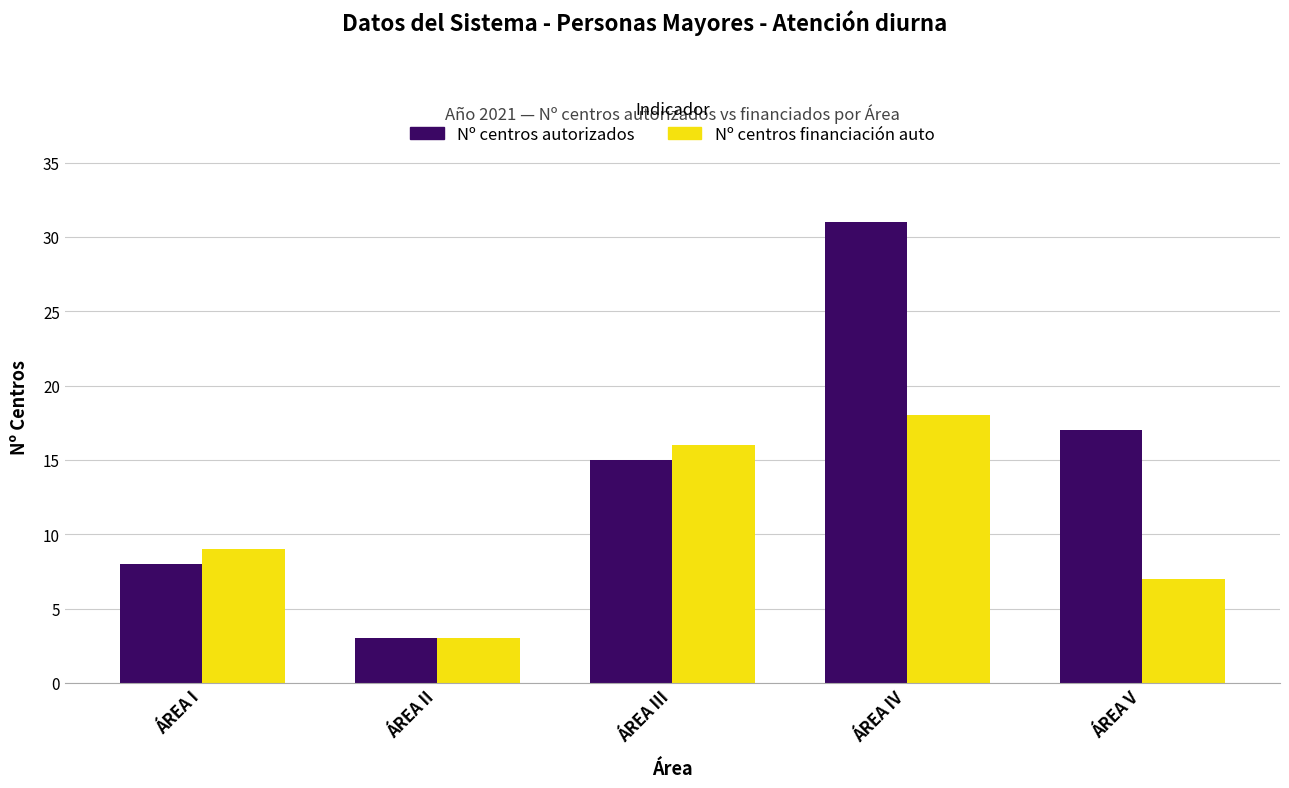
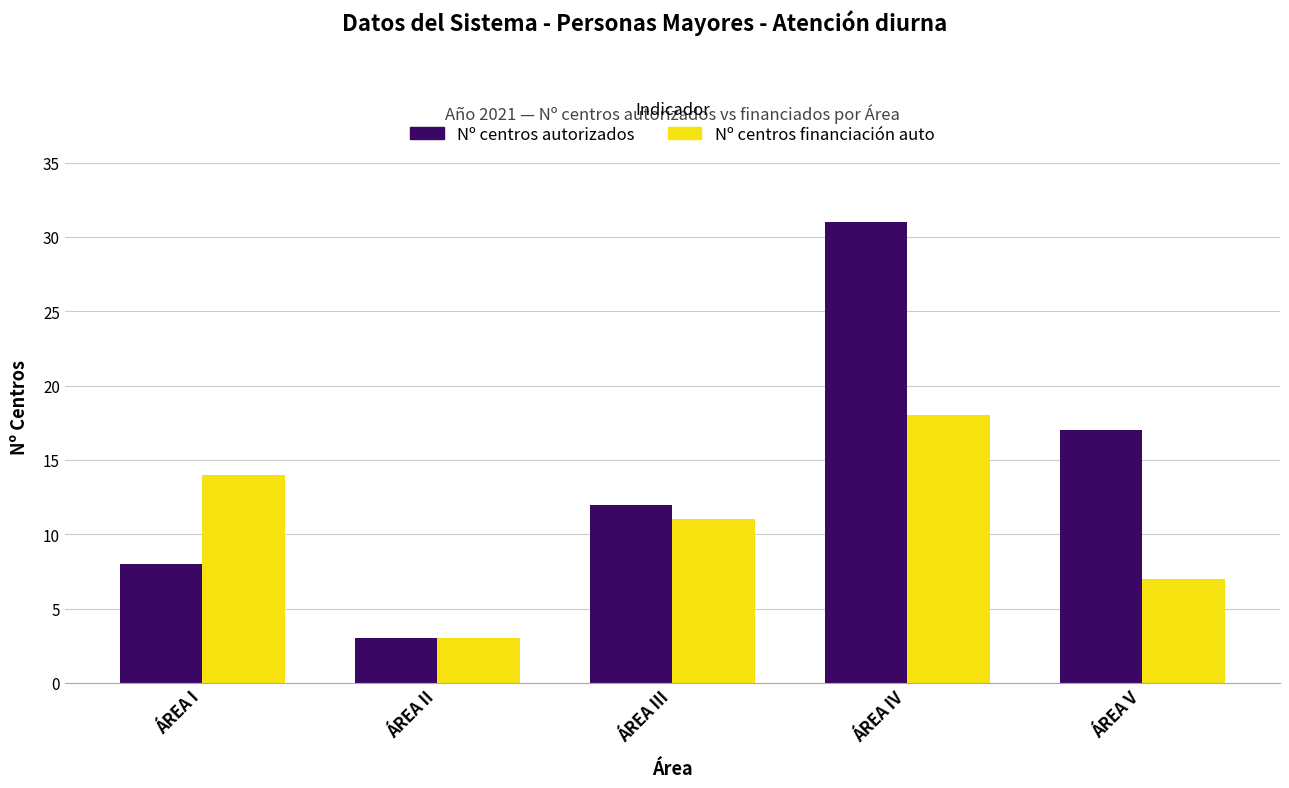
Nº centros financiación auto, ÁREA I: 9 -> 14
Nº centros autorizados, ÁREA III: 15 -> 12
Nº centros financiación auto, ÁREA III: 16 -> 11
